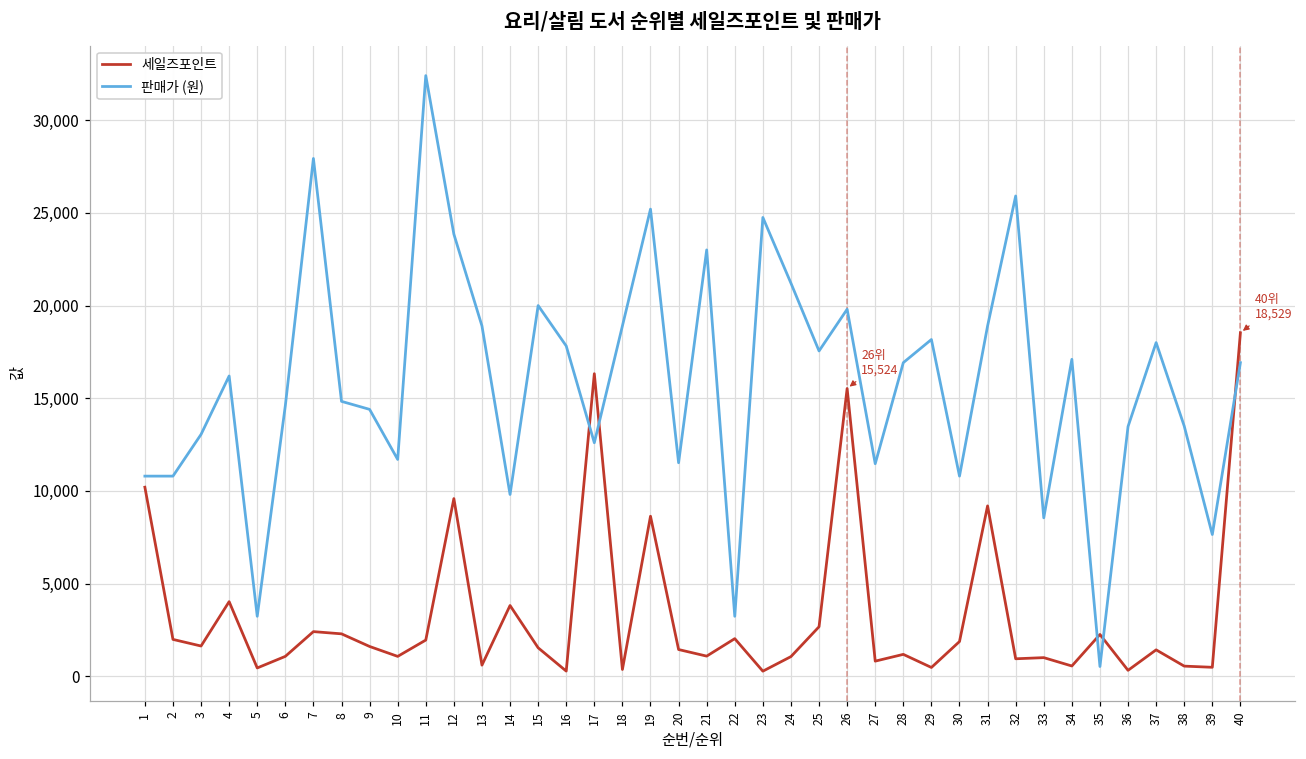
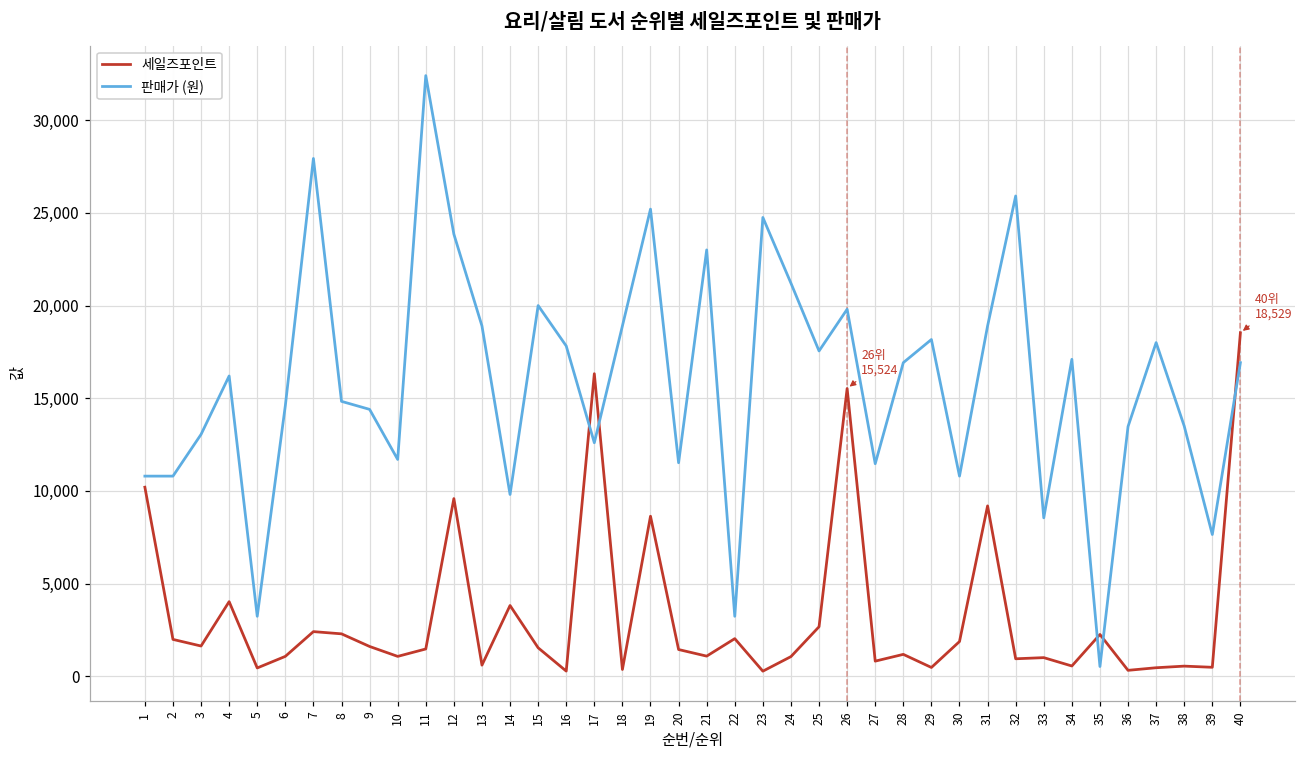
세일즈포인트, 11: 2,000 -> 1,500
세일즈포인트, 37: 1,400 -> 500
